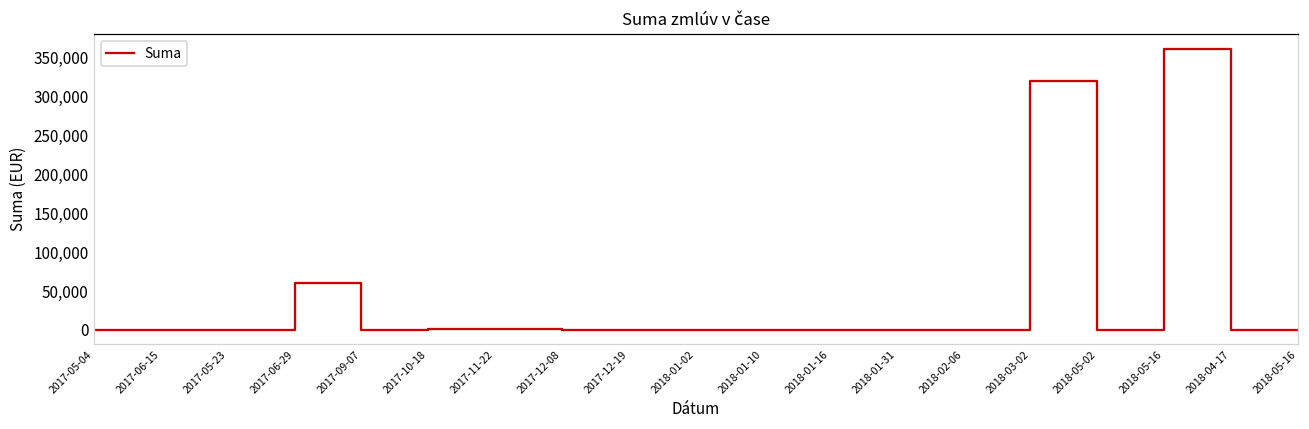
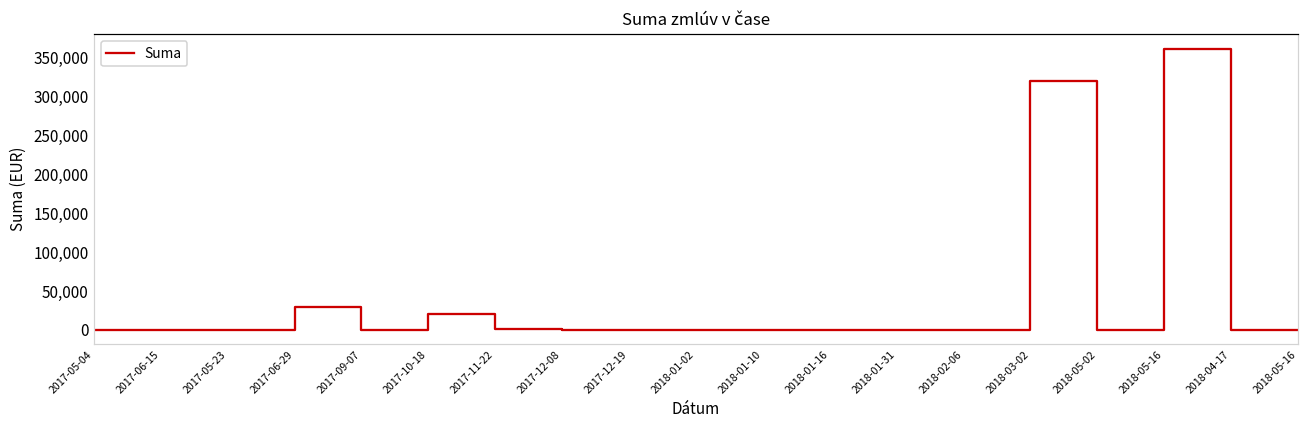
2017-06-29: 60,000 -> 30,000
2017-10-18: 0 -> 20,000
